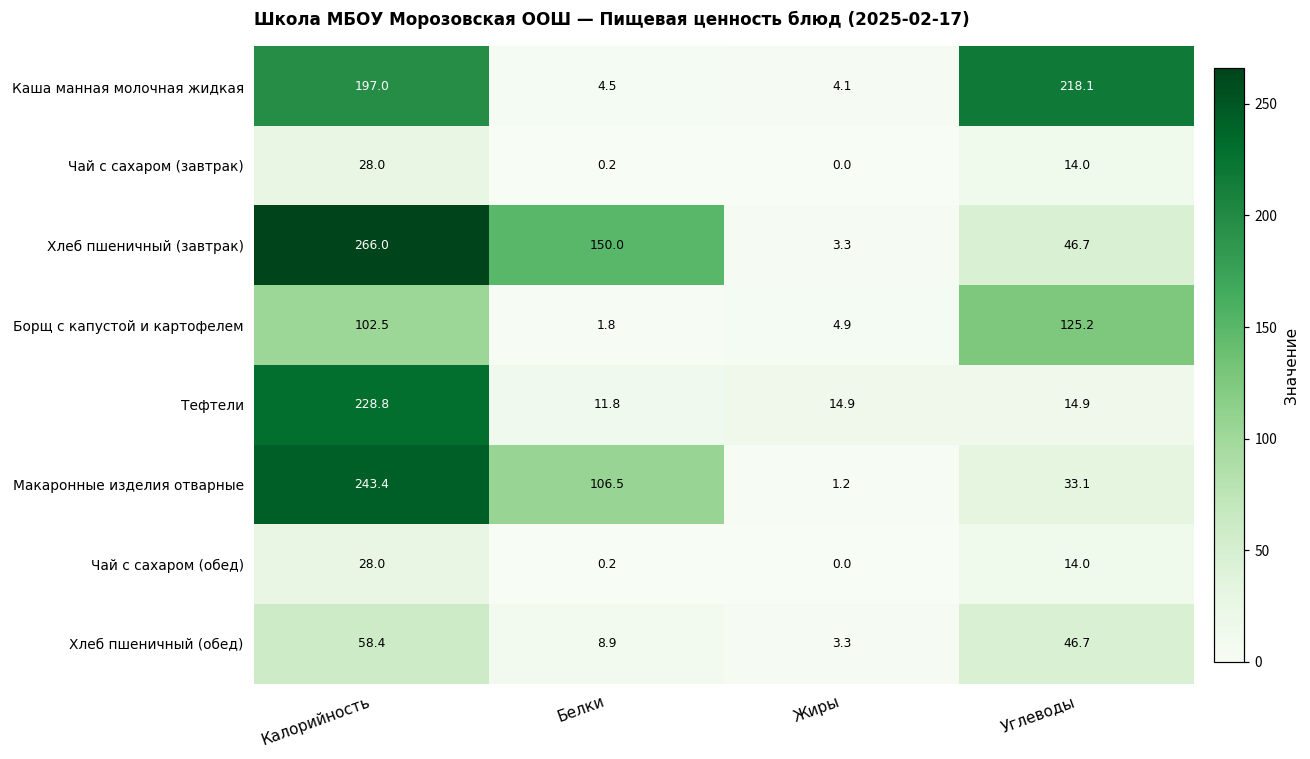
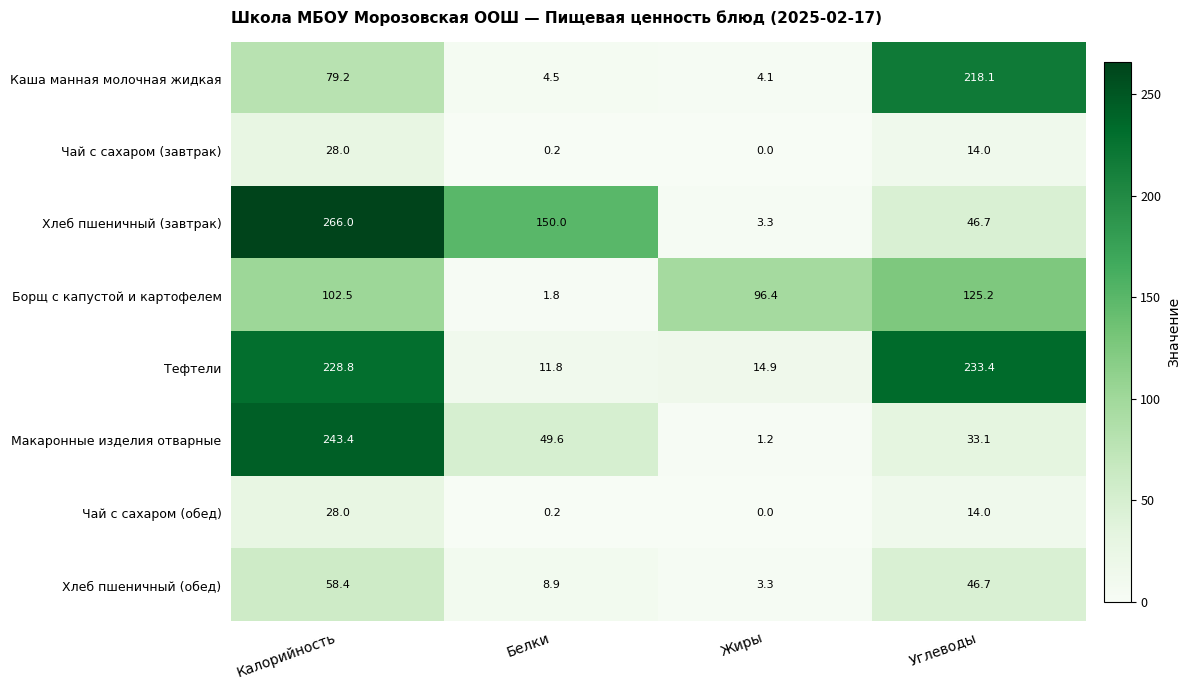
Каша манная молочная жидкая, Калорийность: 197.0 -> 79.2
Борщ с капустой и картофелем, Жиры: 4.9 -> 96.4
Тефтели, Углеводы: 14.9 -> 233.4
Макаронные изделия отварные, Белки: 106.5 -> 49.6
